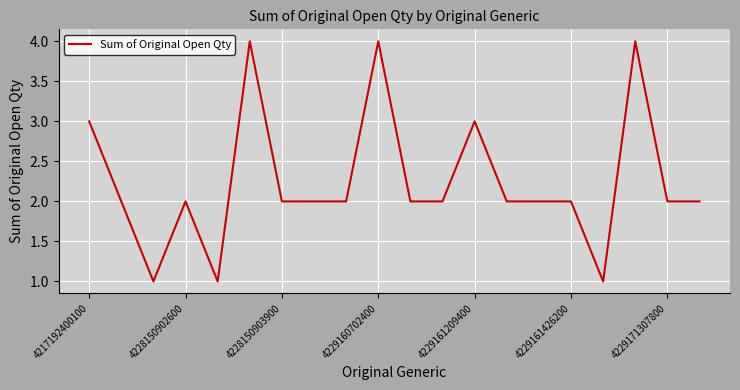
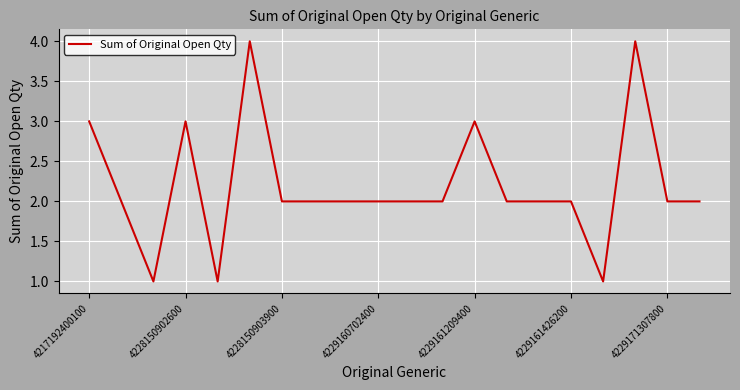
4228150902600: 2 -> 3
4229160702400: 4 -> 2
